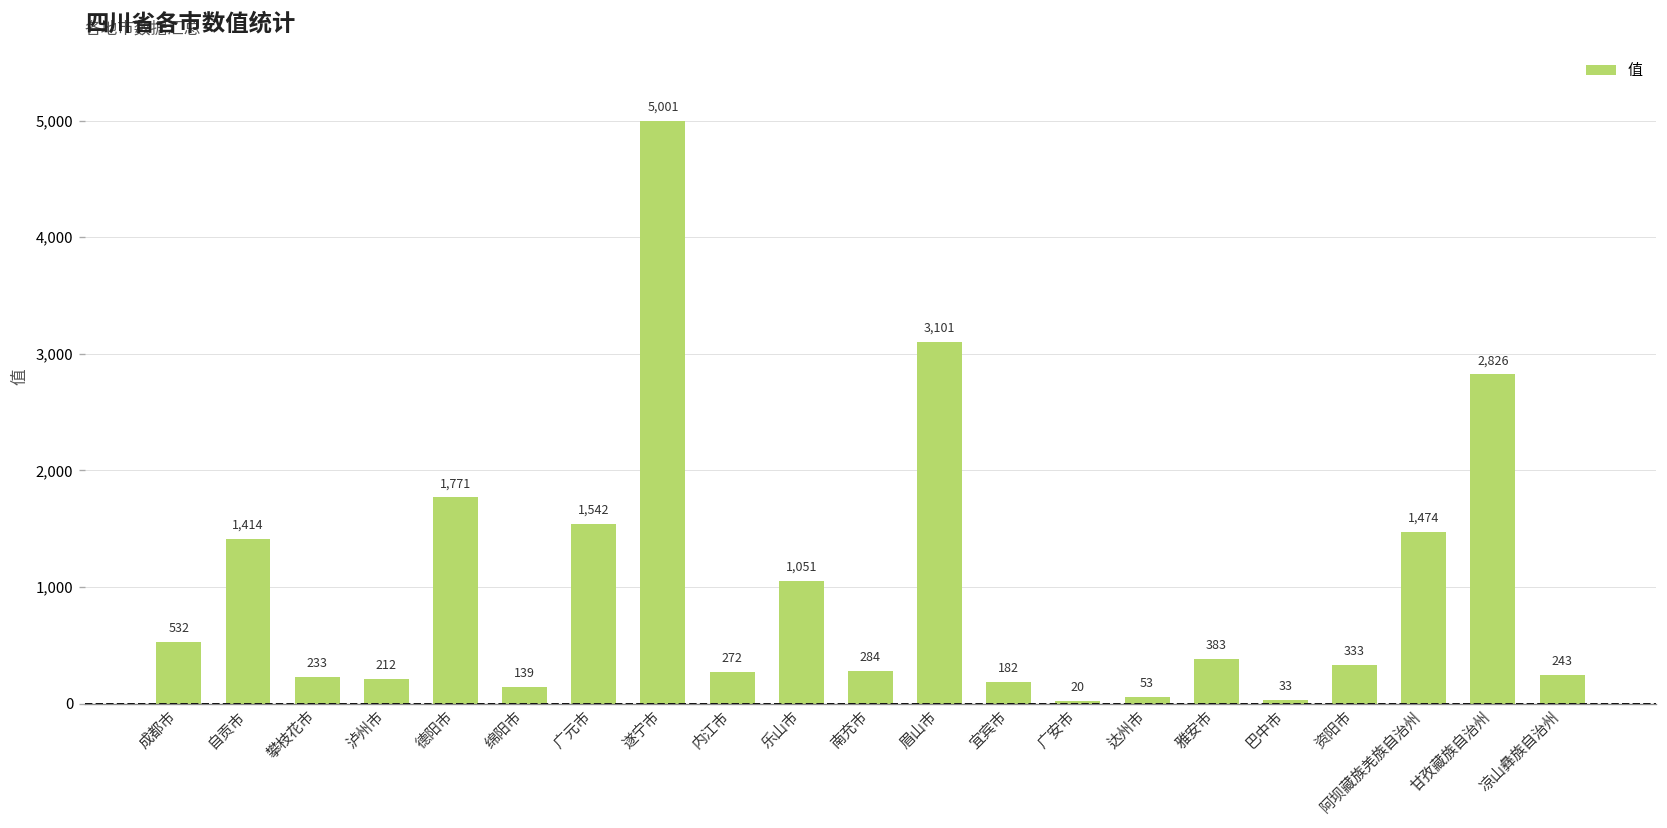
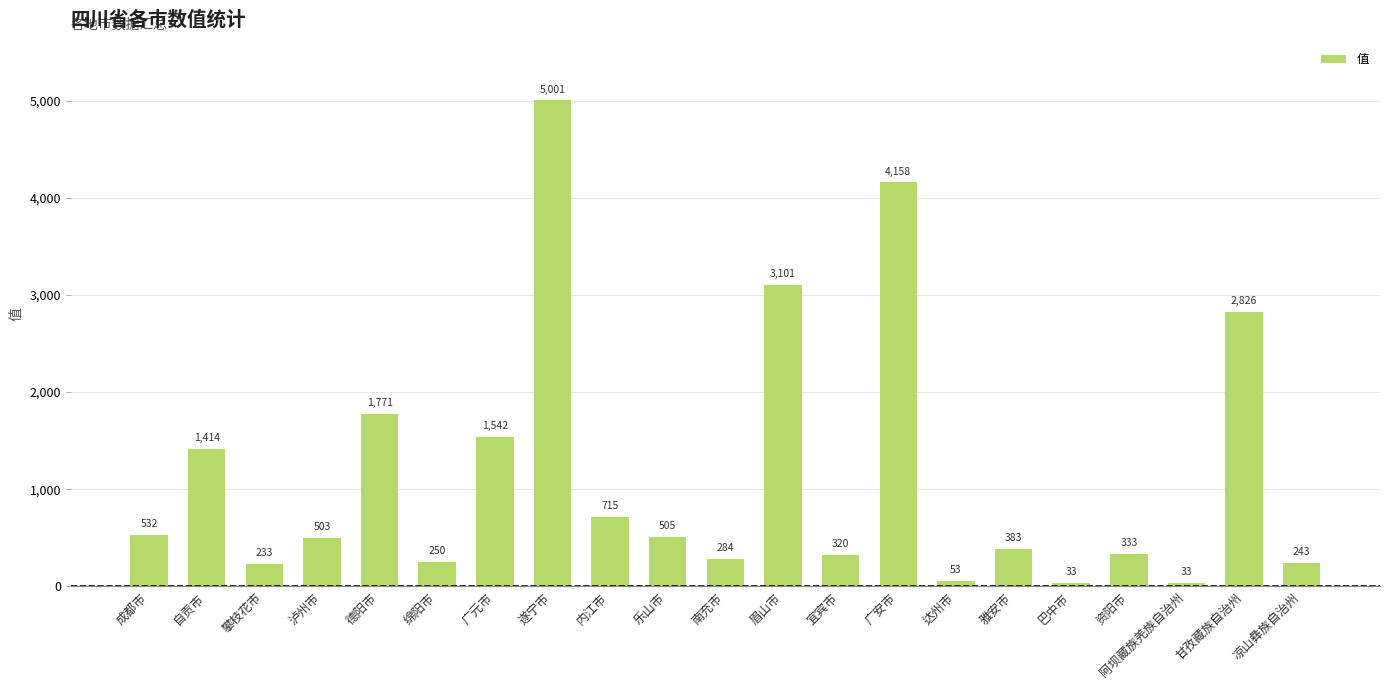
泸州市: 212 -> 503
绵阳市: 139 -> 250
内江市: 272 -> 715
乐山市: 1,051 -> 505
宜宾市: 182 -> 320
广安市: 20 -> 4,158
阿坝藏族羌族自治州: 1,474 -> 33
